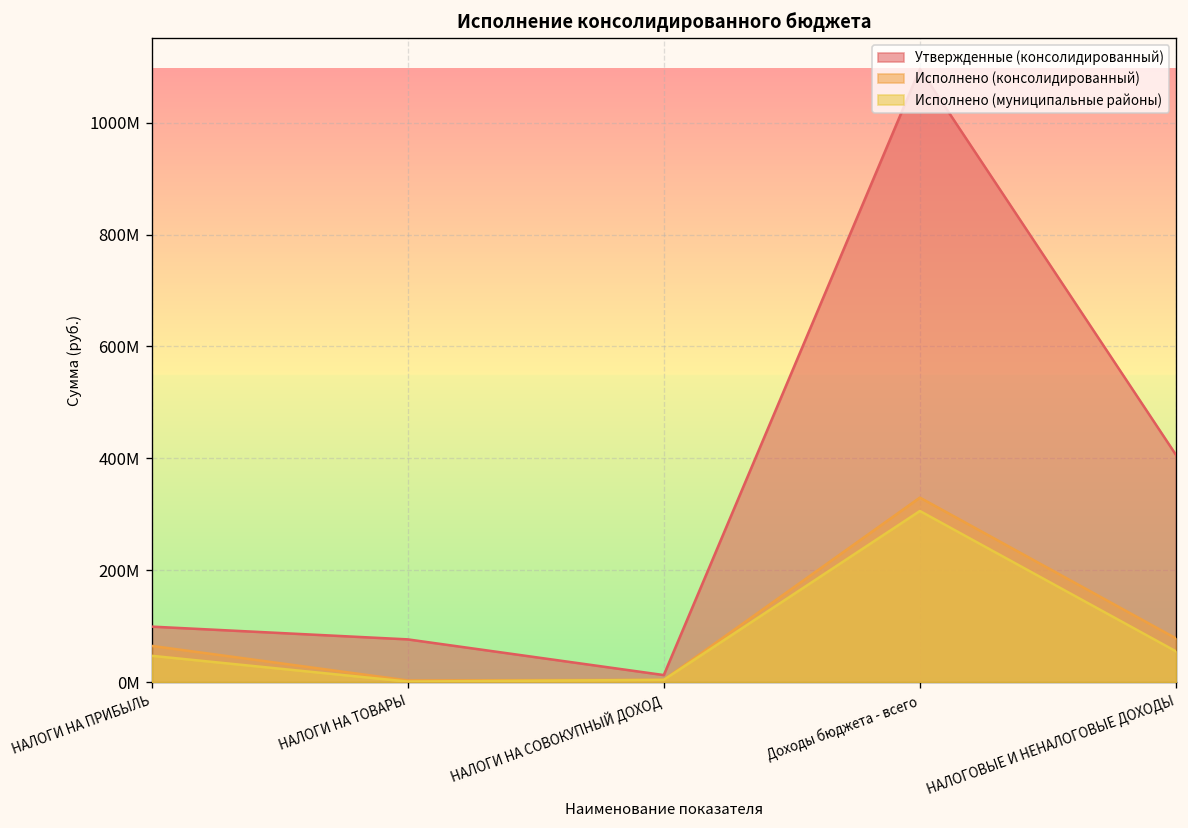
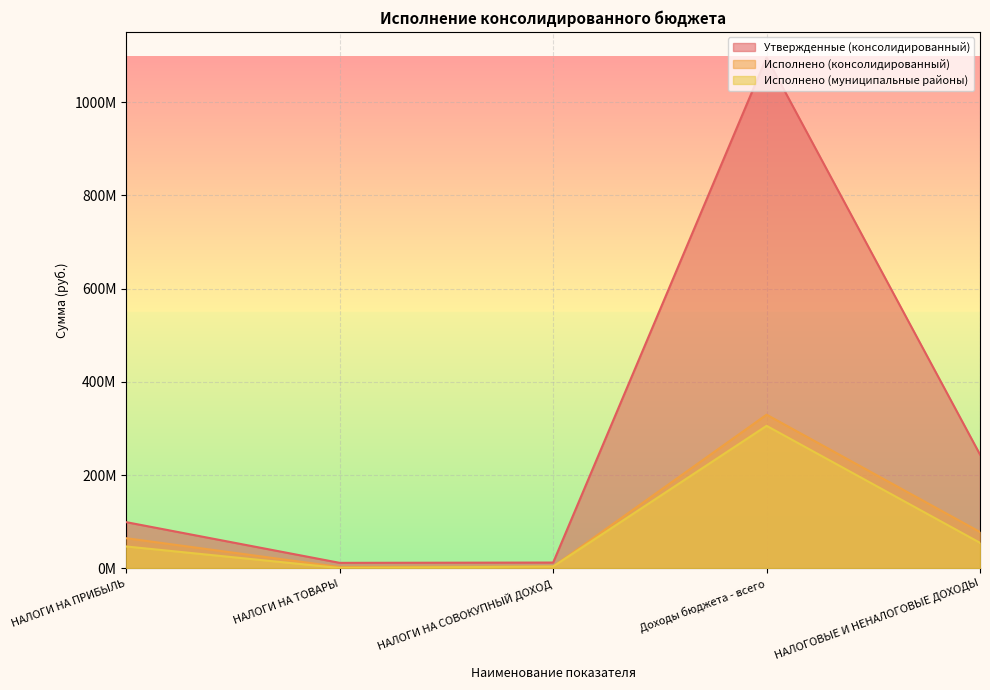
Утвержденные (консолидированный), НАЛОГИ НА ТОВАРЫ: 80000000 -> 10000000
Утвержденные (консолидированный), НАЛОГОВЫЕ И НЕНАЛОГОВЫЕ ДОХОДЫ: 410000000 -> 240000000
